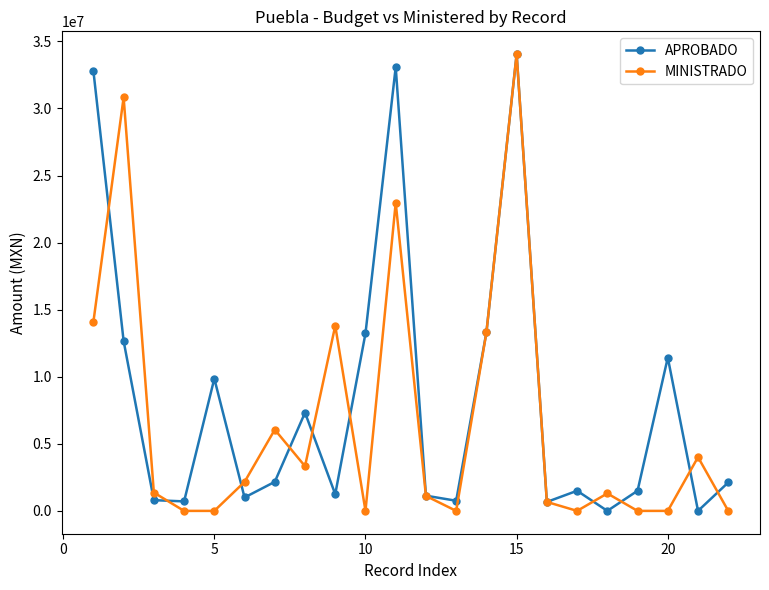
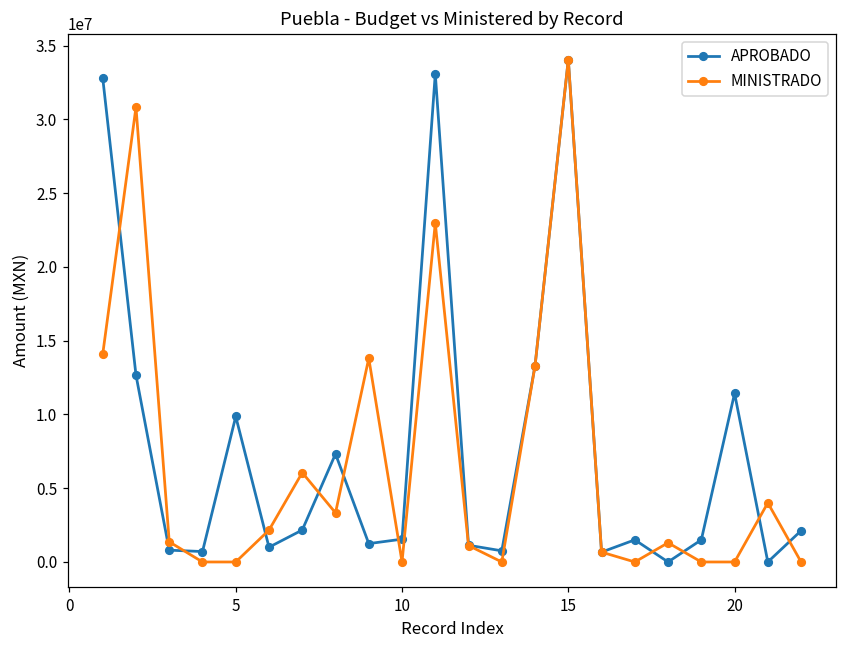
APROBADO, 10: 13200000 -> 1500000
